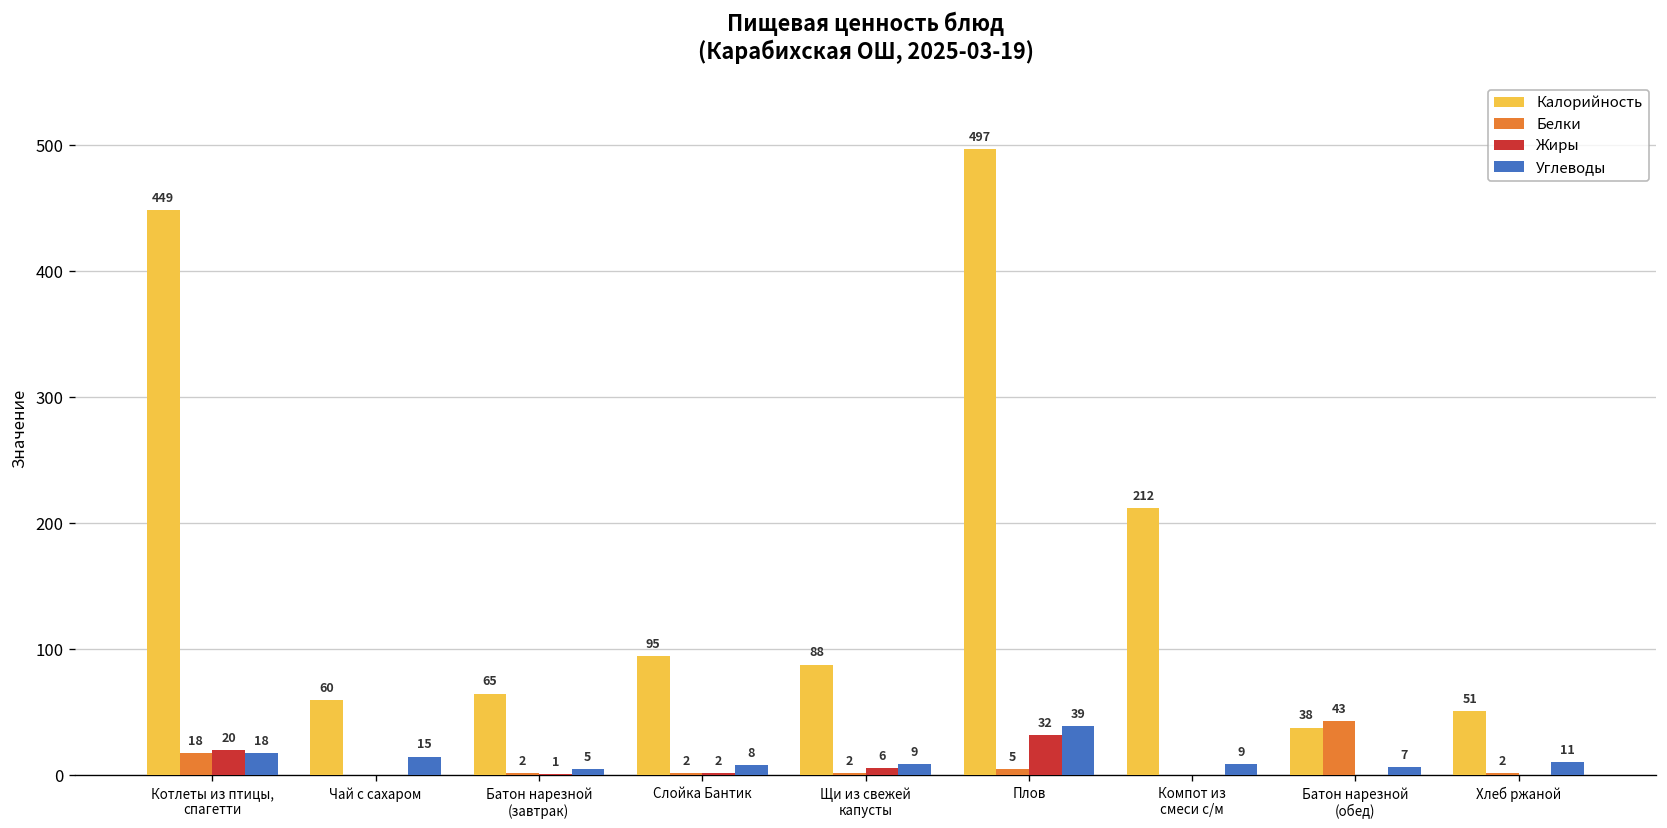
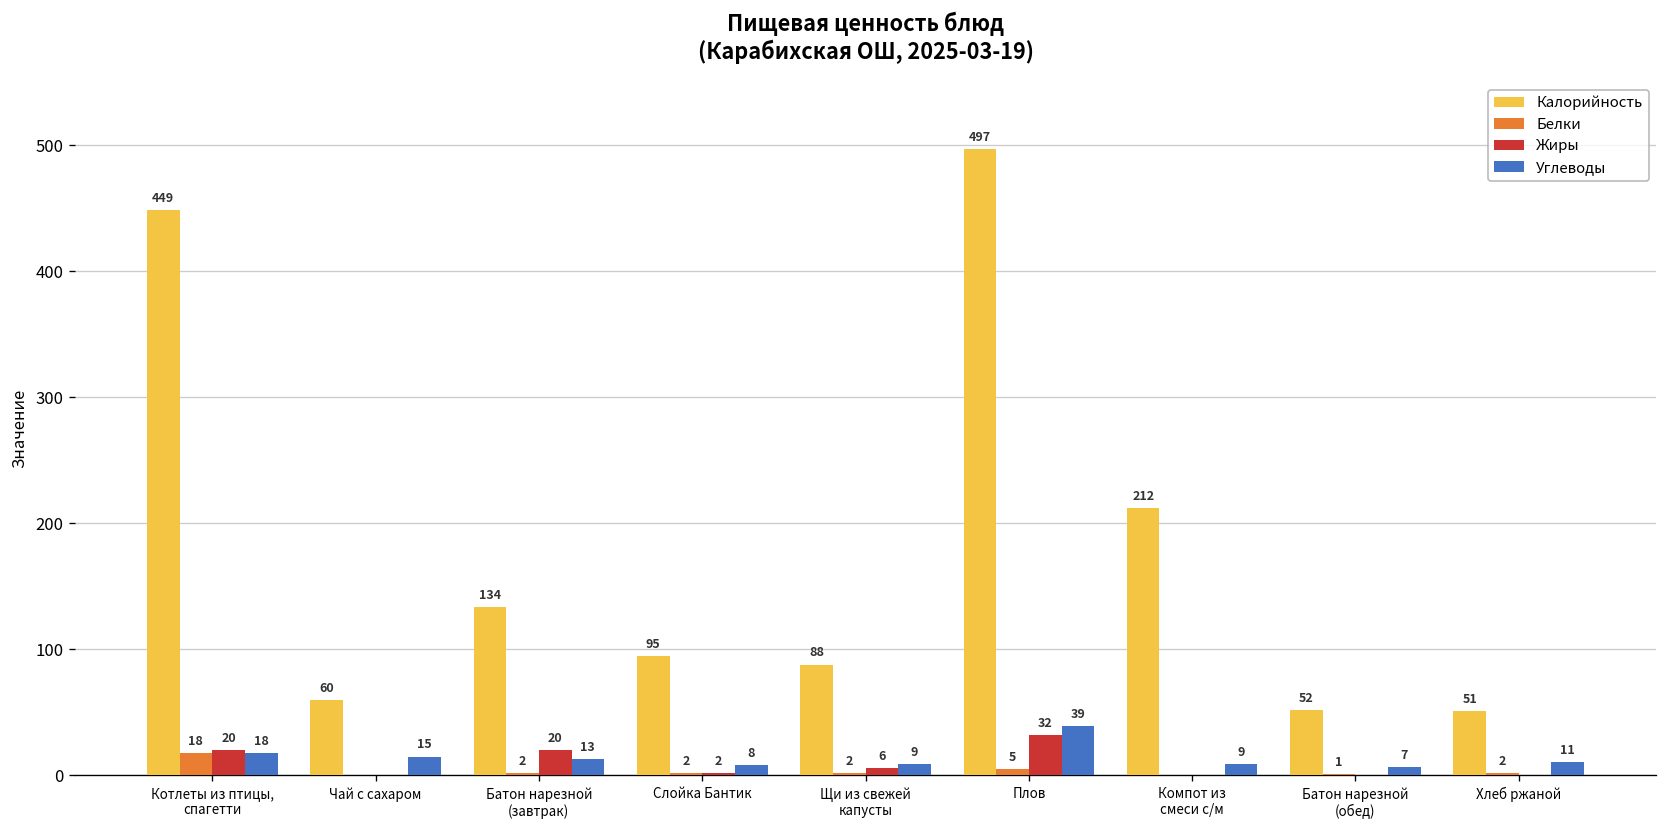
Калорийность, Батон нарезной (завтрак): 65 -> 134
Жиры, Батон нарезной (завтрак): 1 -> 20
Углеводы, Батон нарезной (завтрак): 5 -> 13
Калорийность, Батон нарезной (обед): 38 -> 52
Белки, Батон нарезной (обед): 43 -> 1
